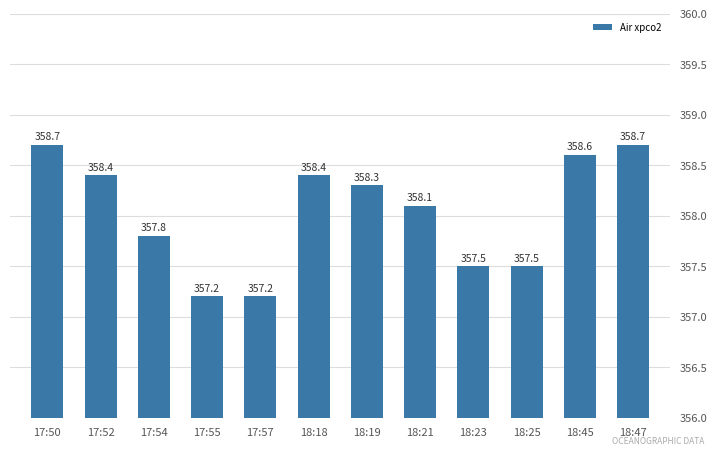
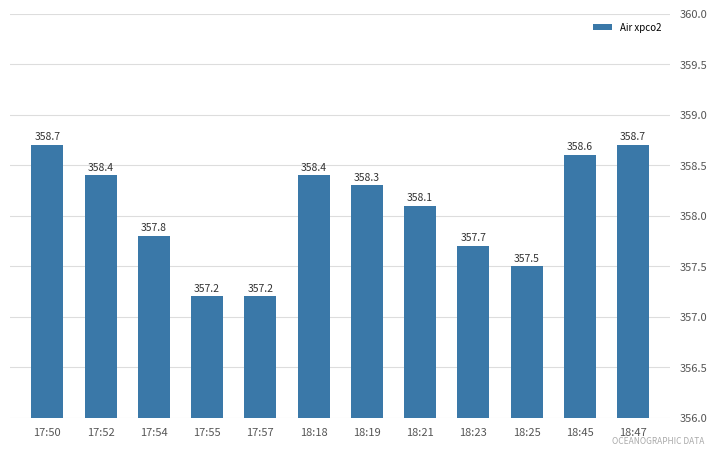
18:23: 357.5 -> 357.7
